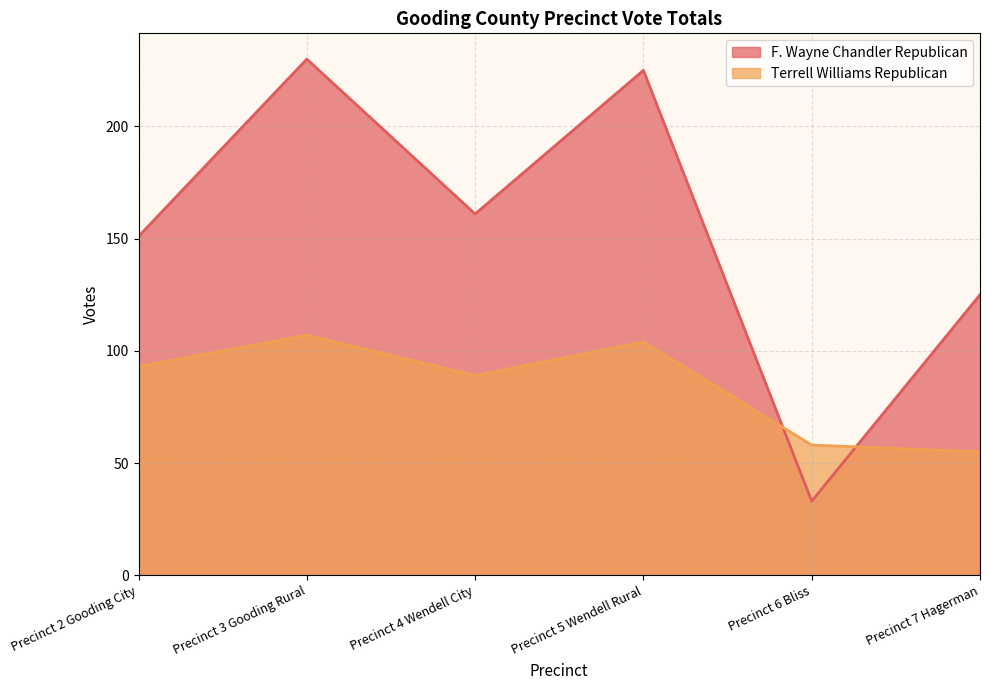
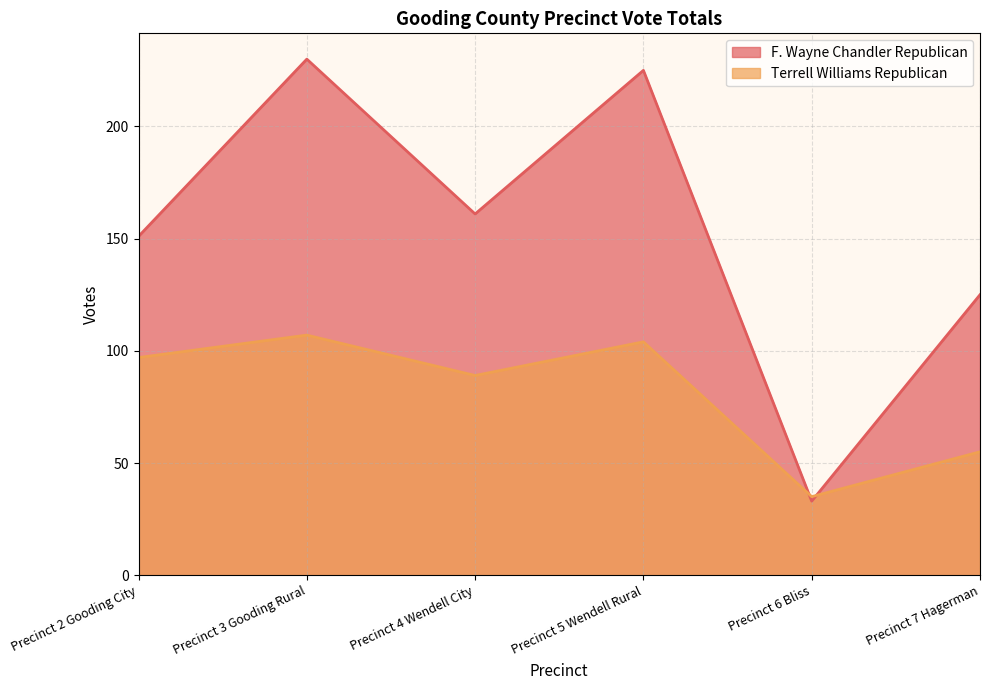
Terrell Williams Republican, Precinct 2 Gooding City: 93 -> 97
Terrell Williams Republican, Precinct 6 Bliss: 58 -> 35
